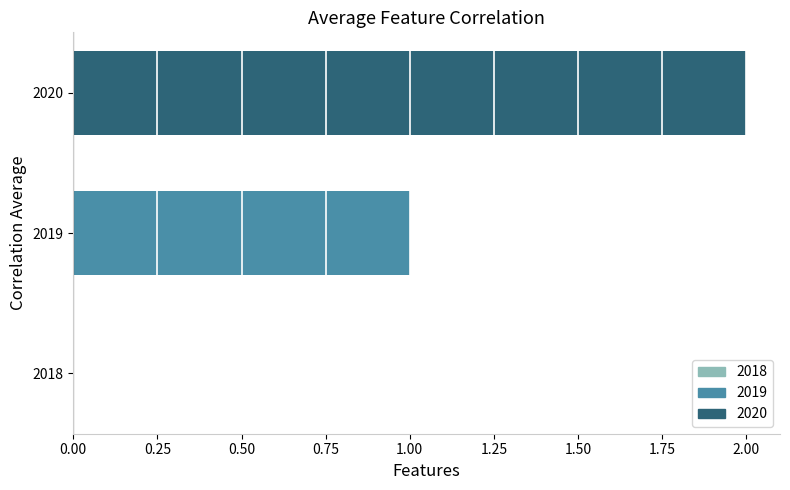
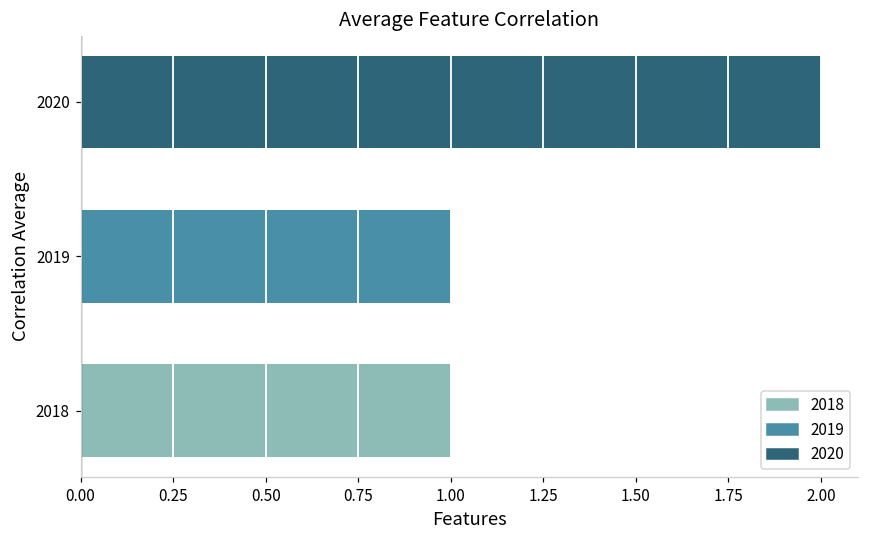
2018: 0 -> 1
